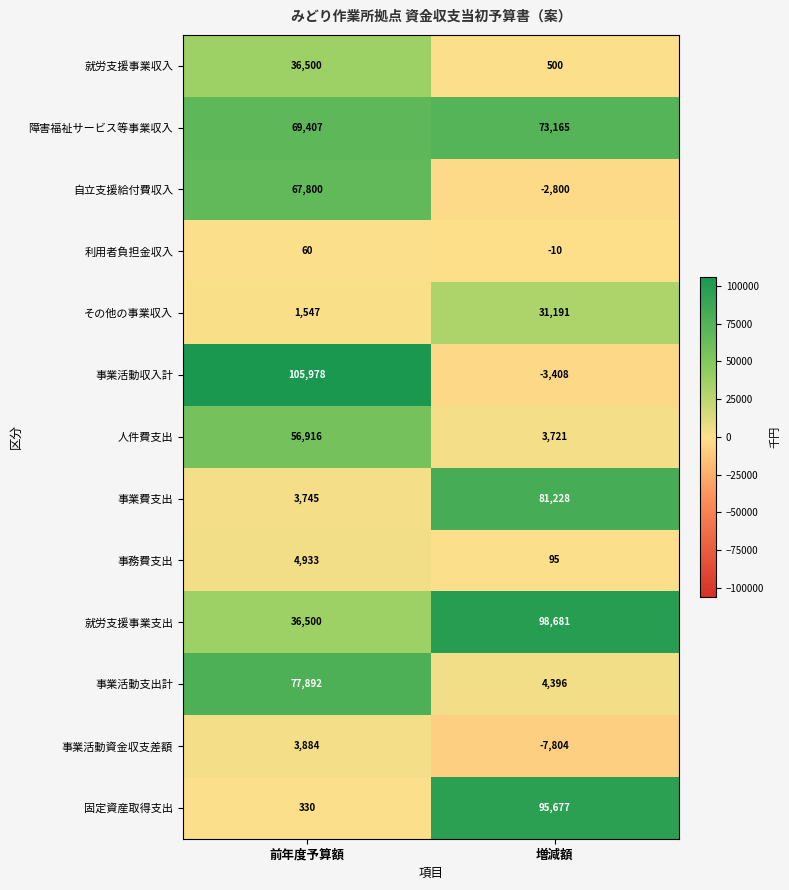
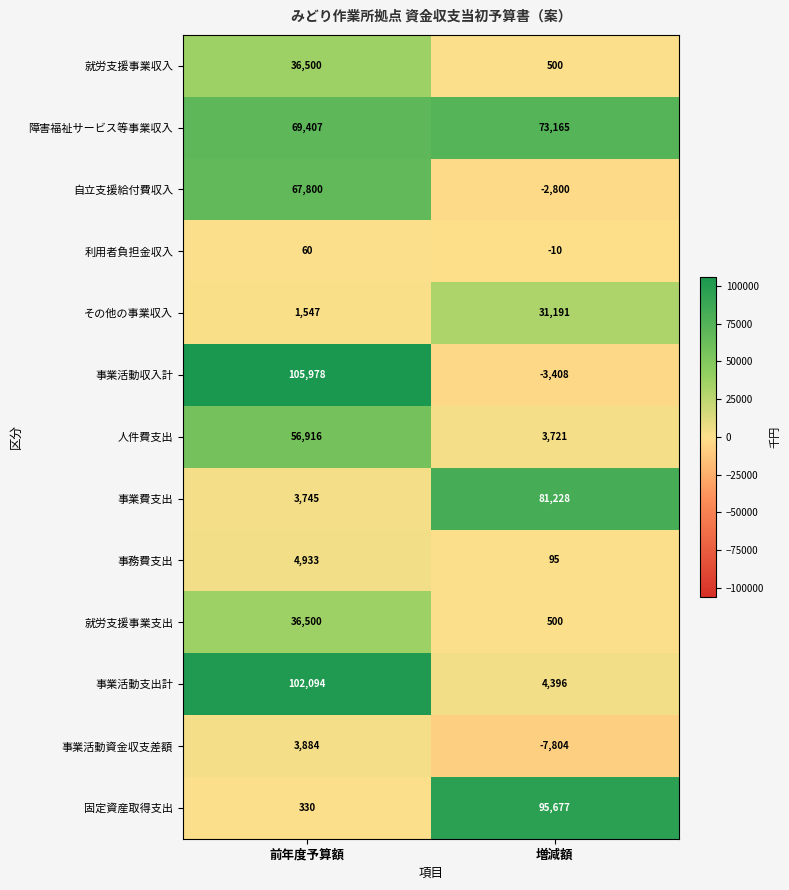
就労支援事業支出, 増減額: 98,681 -> 500
事業活動支出計, 前年度予算額: 77,892 -> 102,094
